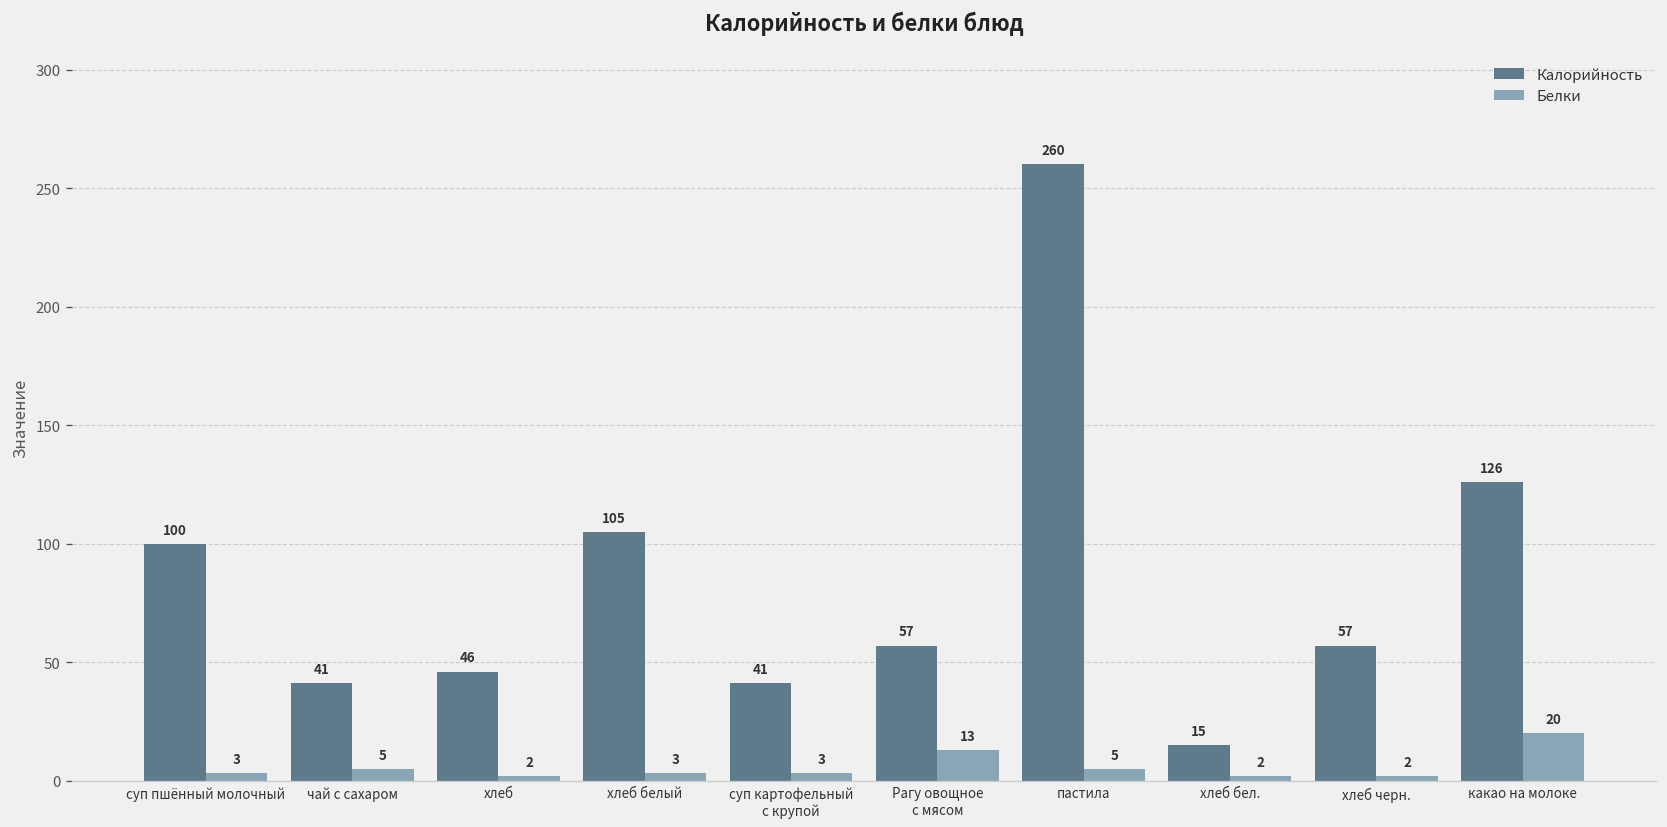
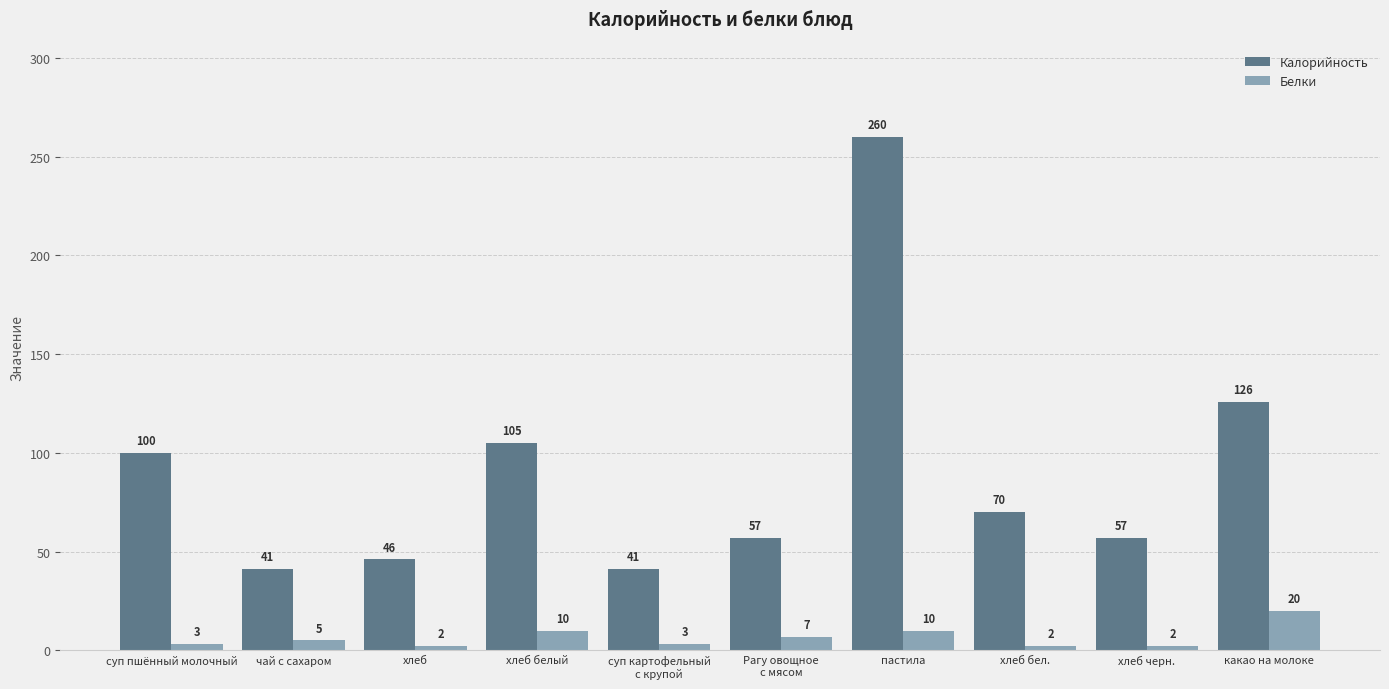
Белки, хлеб белый: 3 -> 10
Белки, Рагу овощное с мясом: 13 -> 7
Белки, пастила: 5 -> 10
Калорийность, хлеб бел.: 15 -> 70
